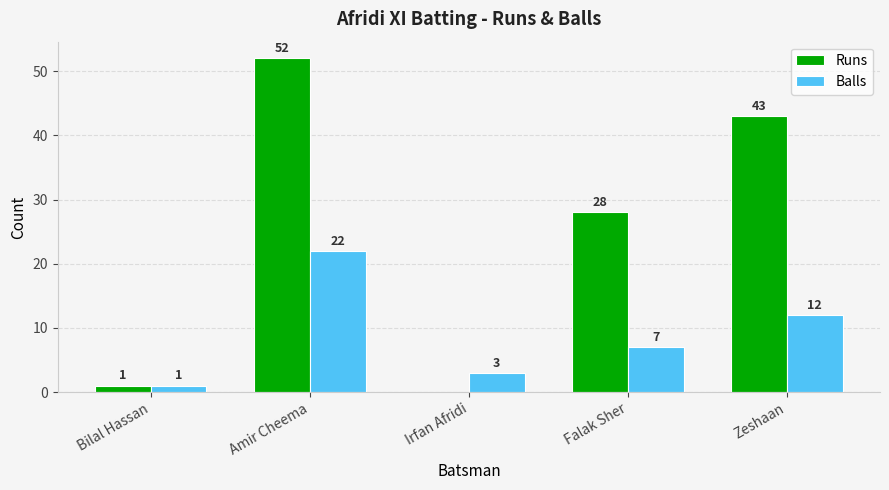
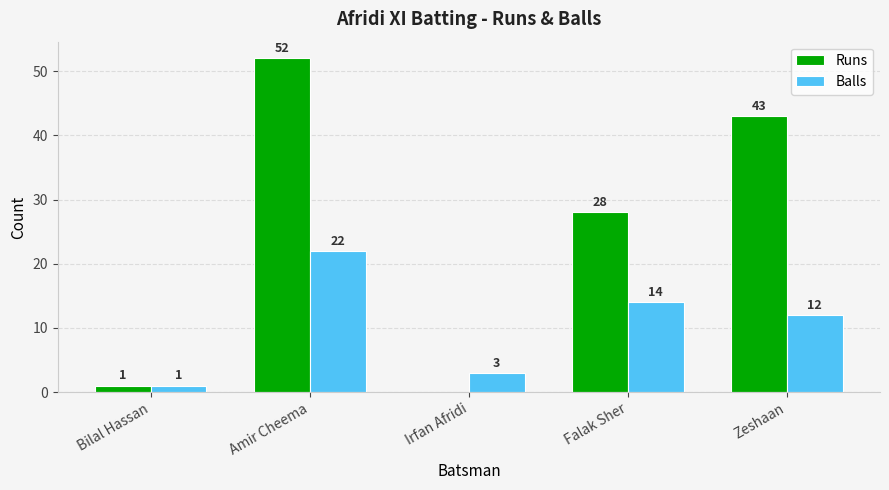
Balls, Falak Sher: 7 -> 14
